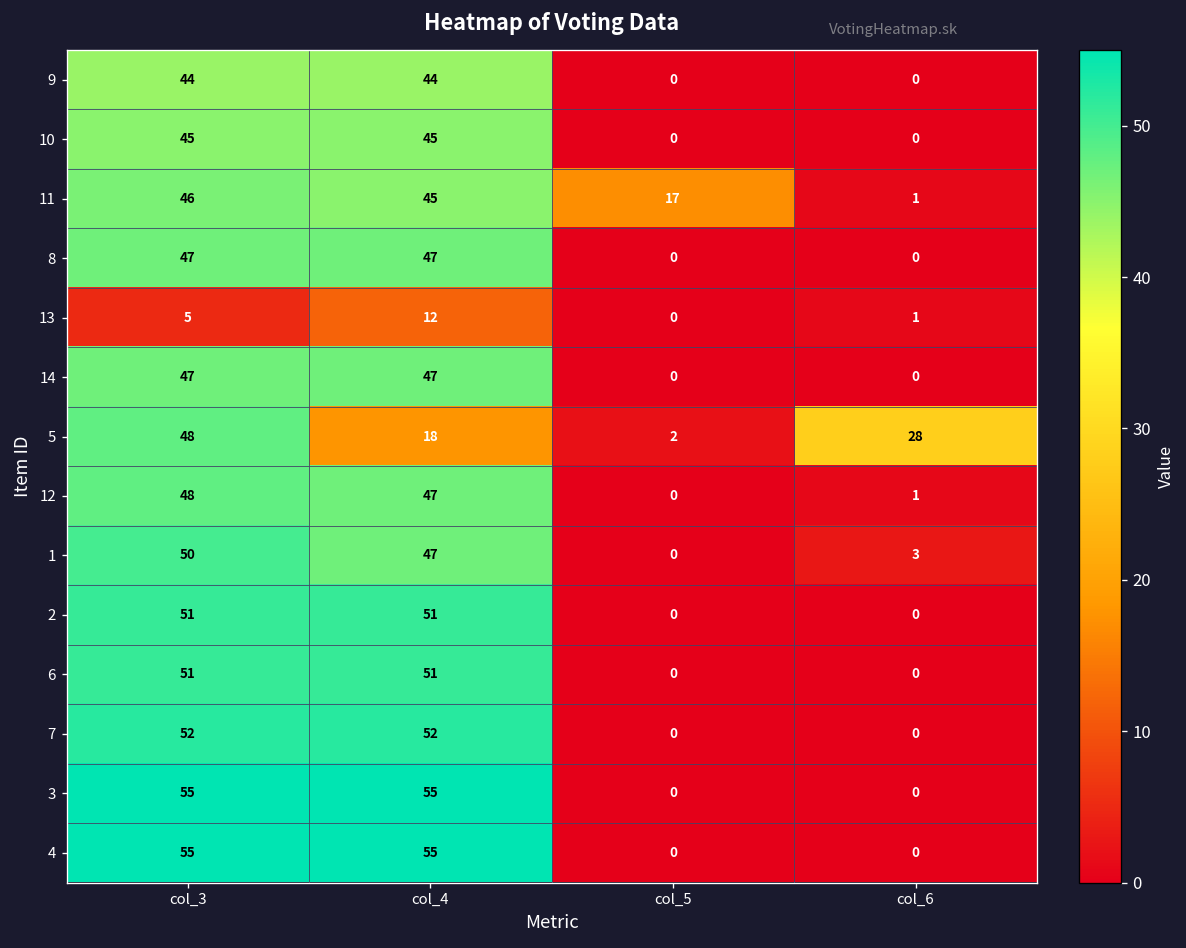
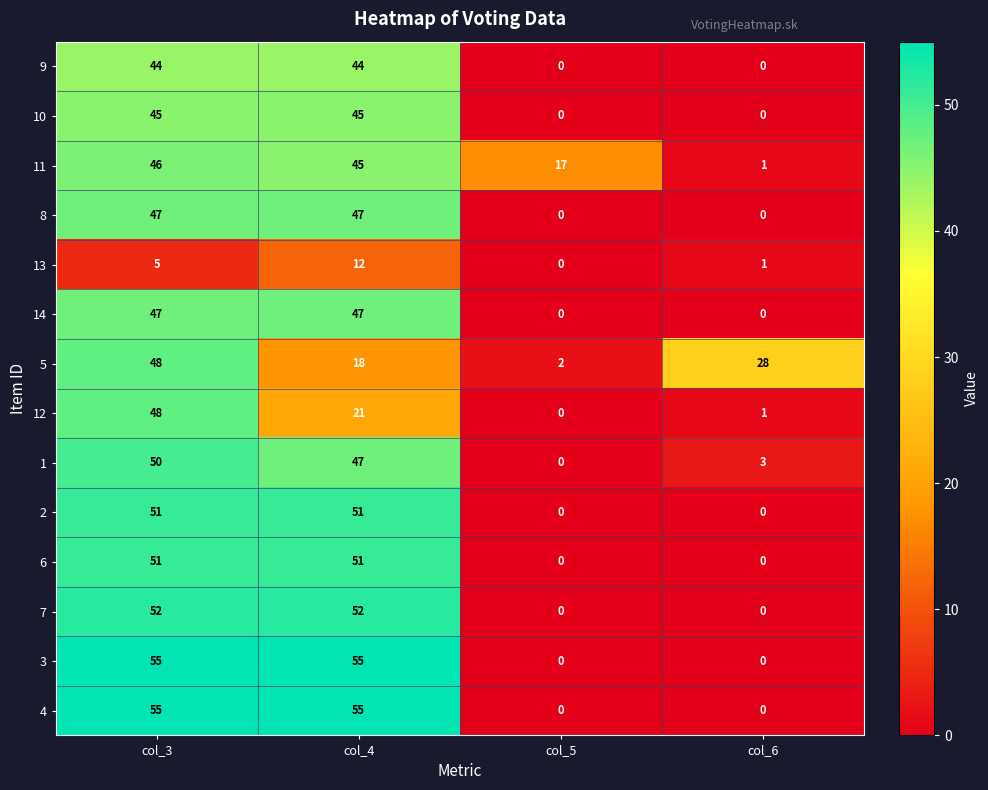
12, col_4: 47 -> 21
